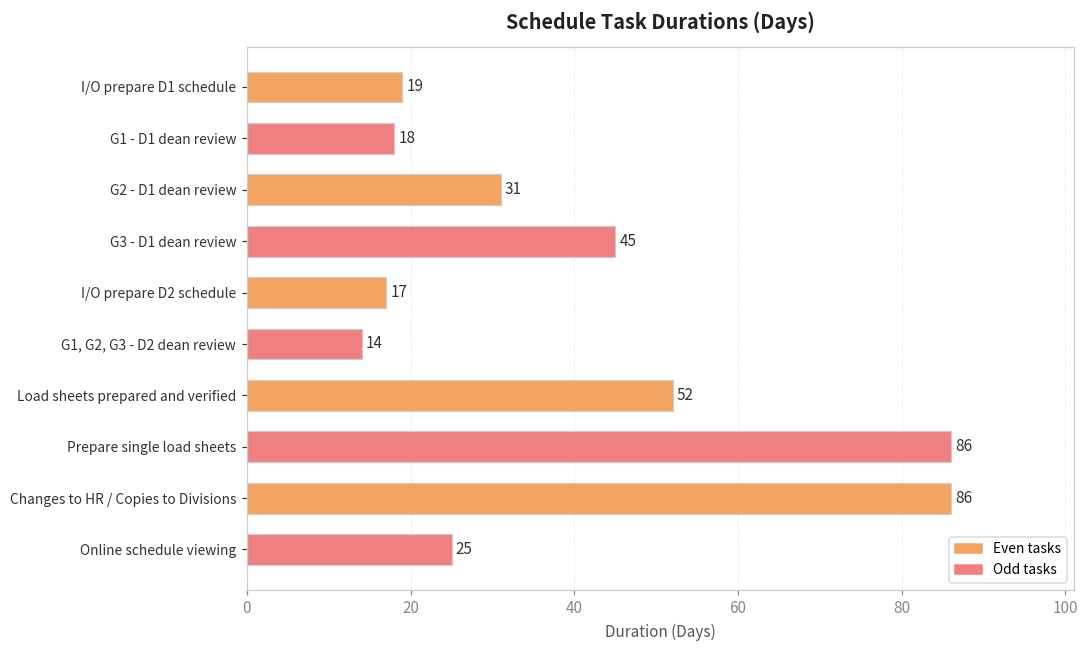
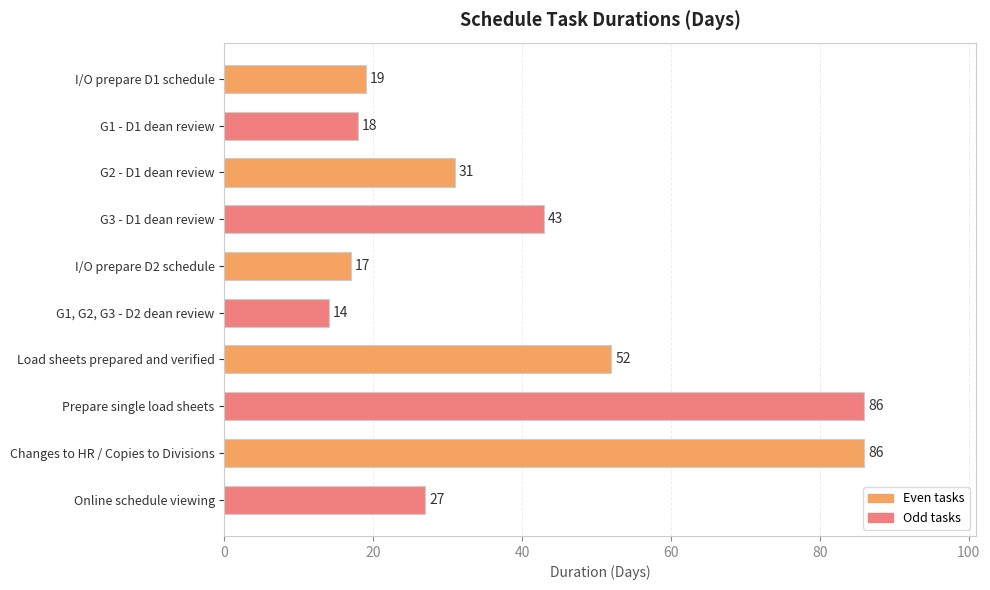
G3 - D1 dean review: 45 -> 43
Online schedule viewing: 25 -> 27
